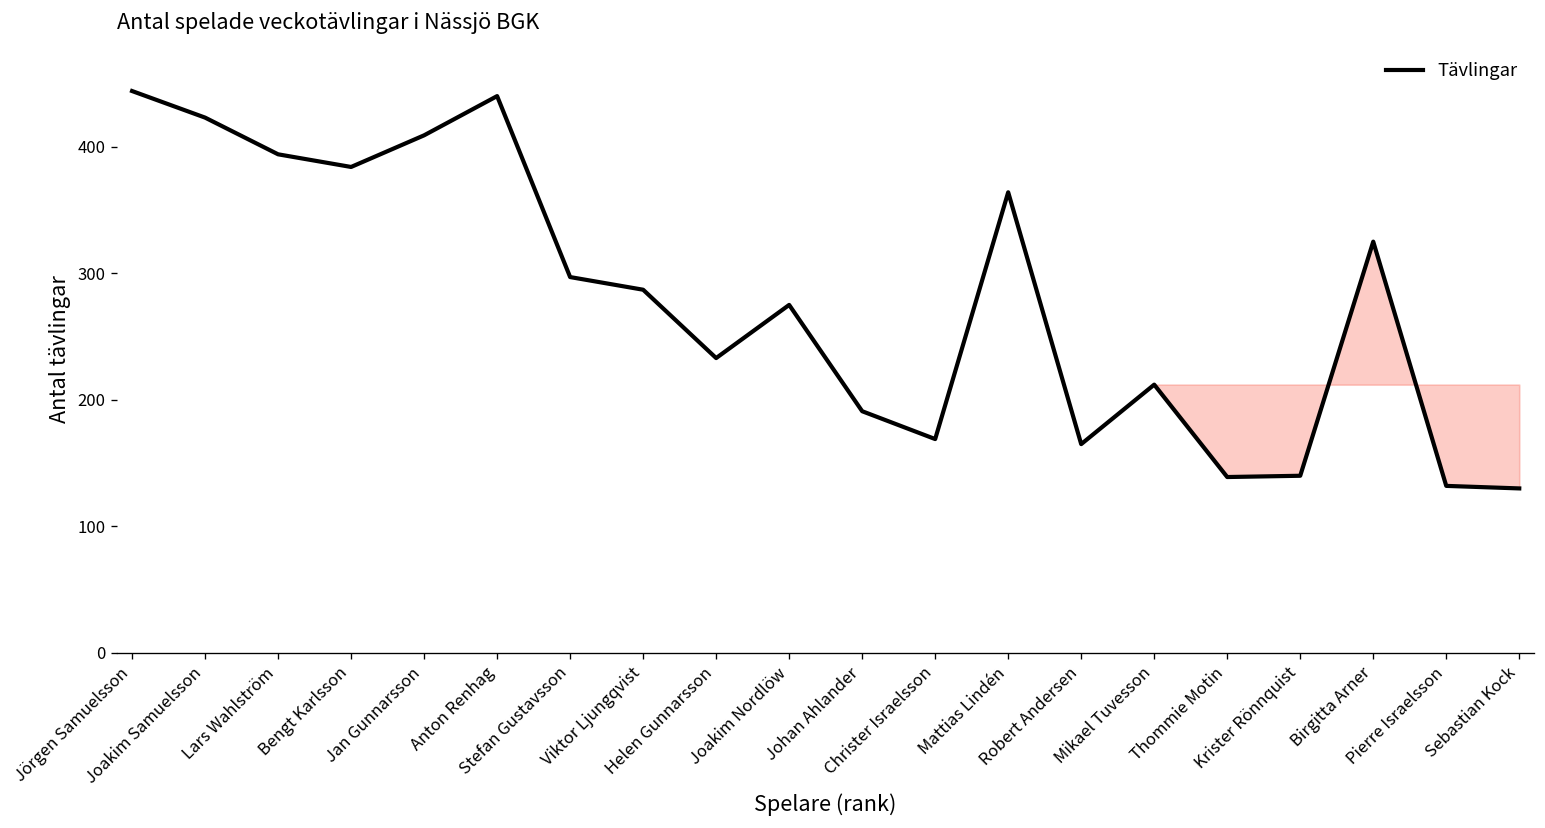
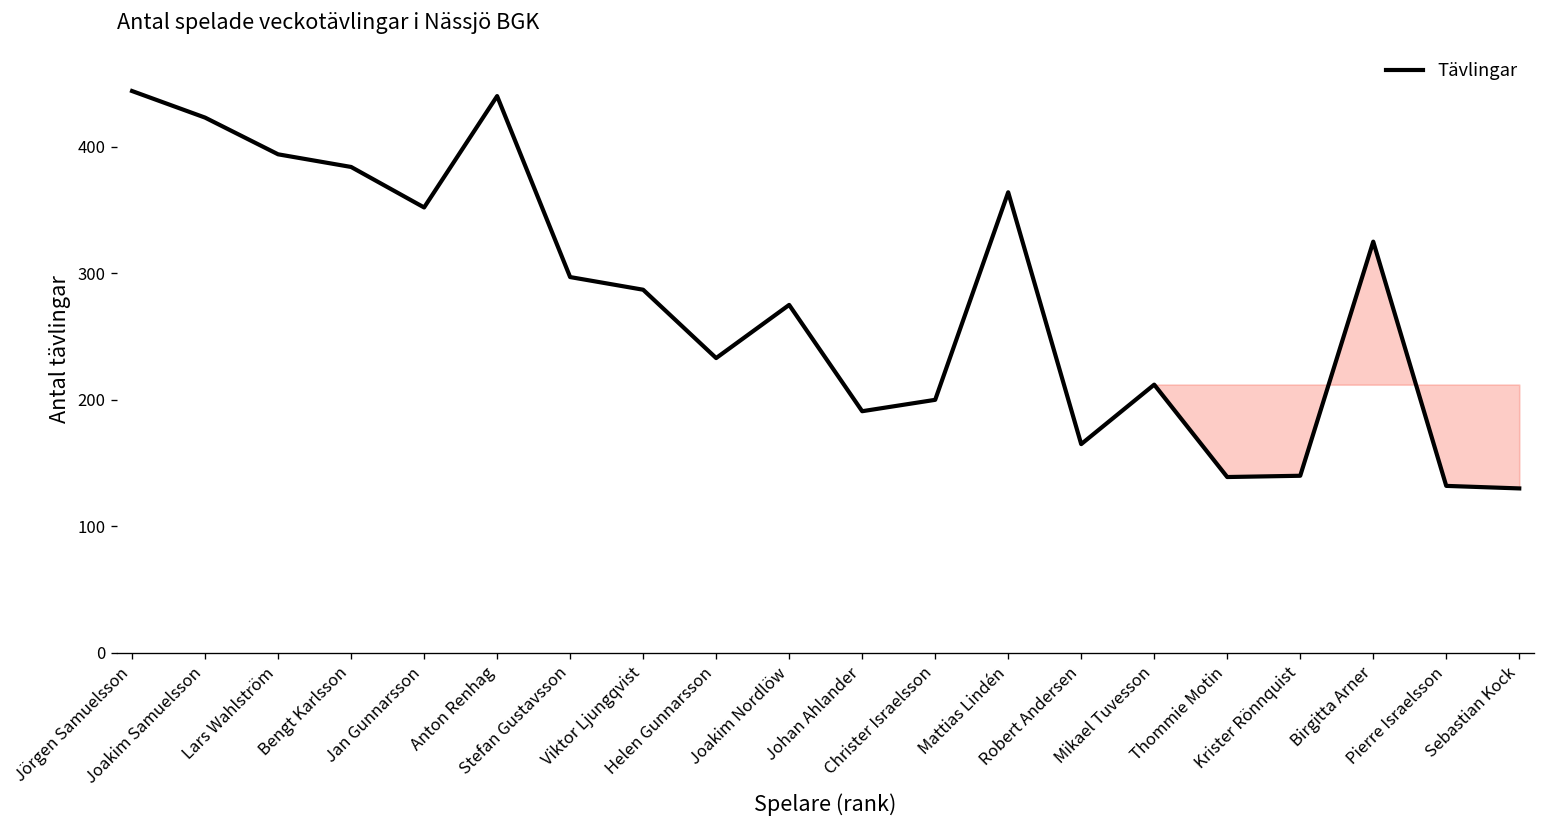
Tävlingar, Jan Gunnarsson: 409 -> 352
Tävlingar, Christer Israelsson: 169 -> 200
